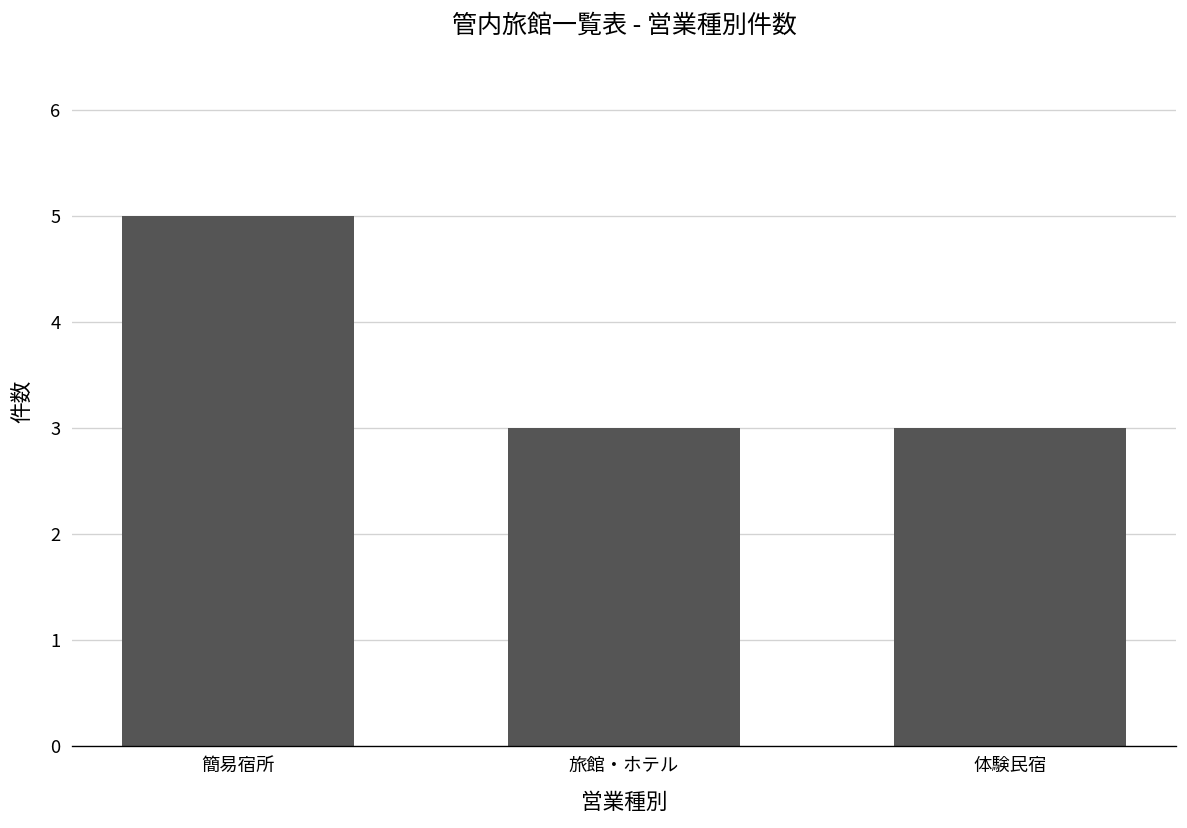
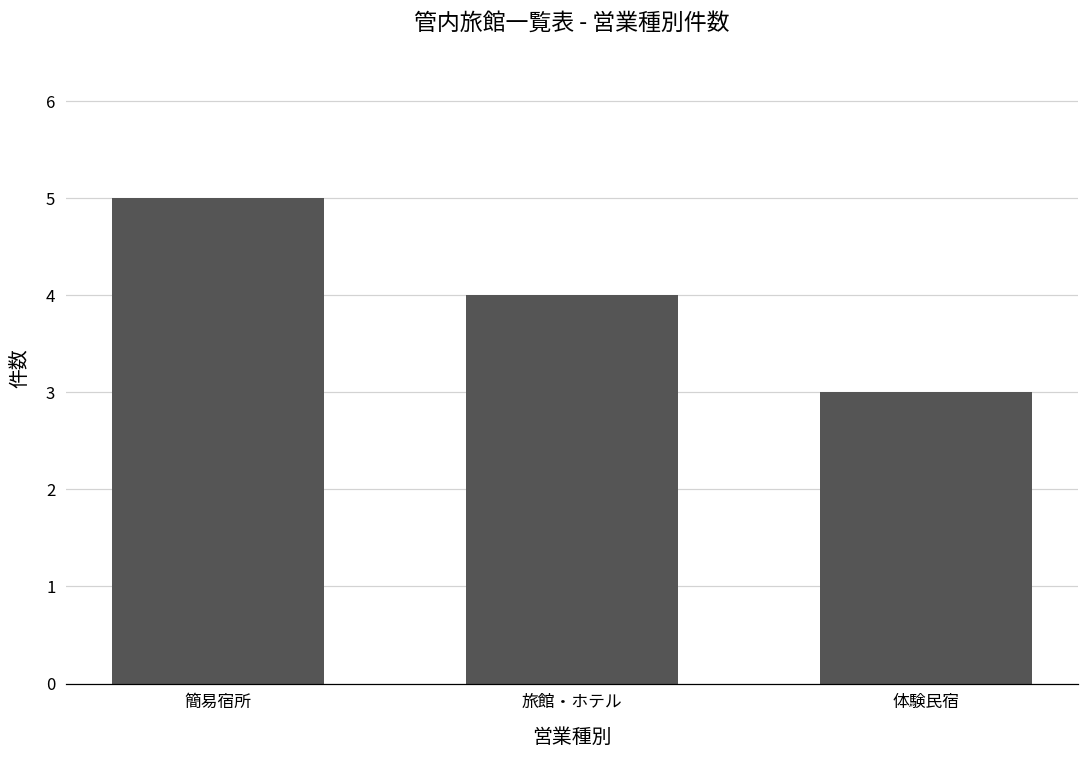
旅館・ホテル: 3 -> 4
